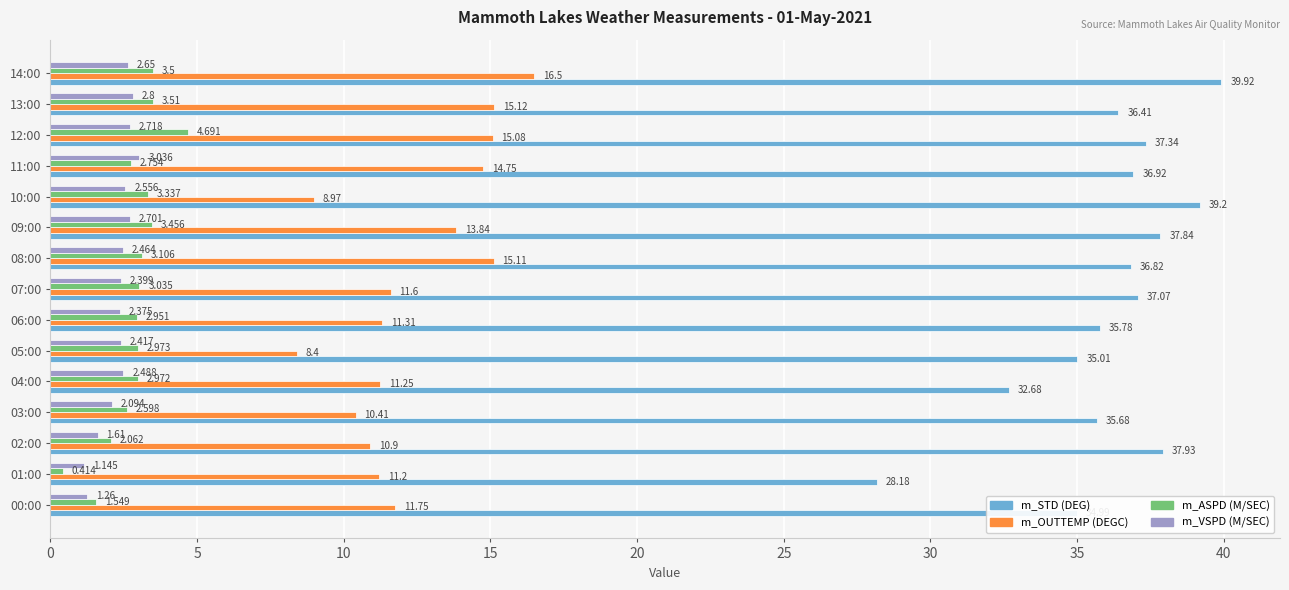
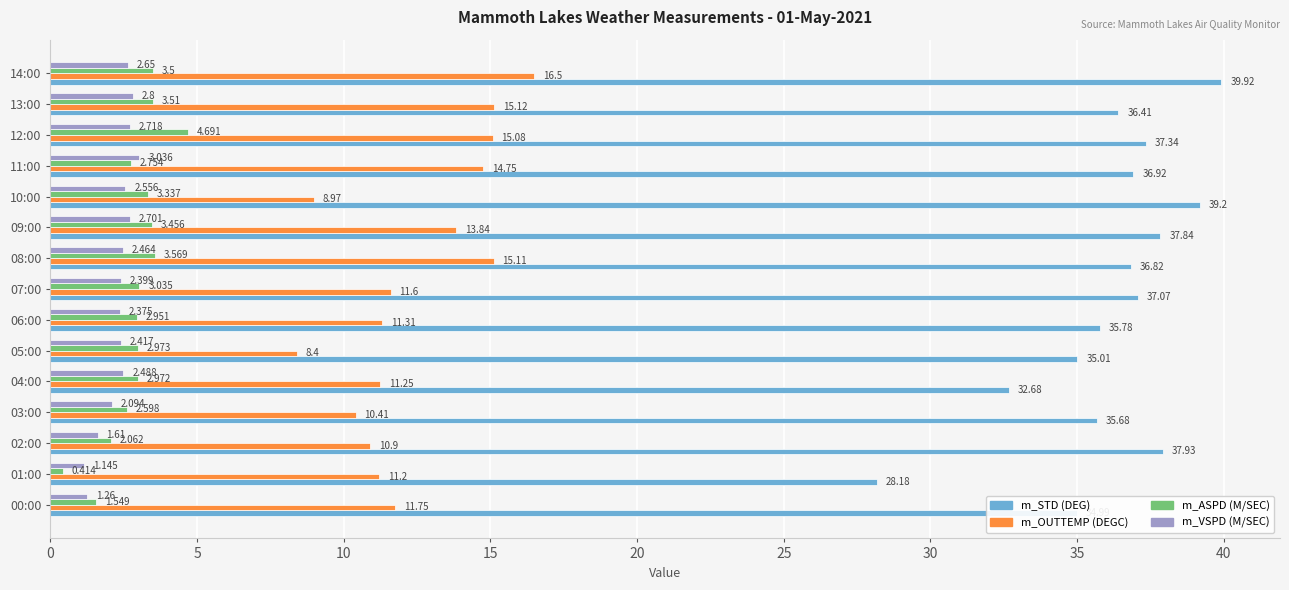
m_ASPD (M/SEC), 08:00: 3.106 -> 3.569
